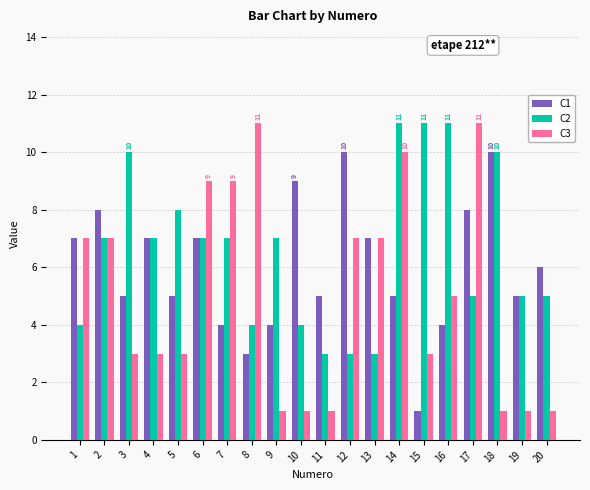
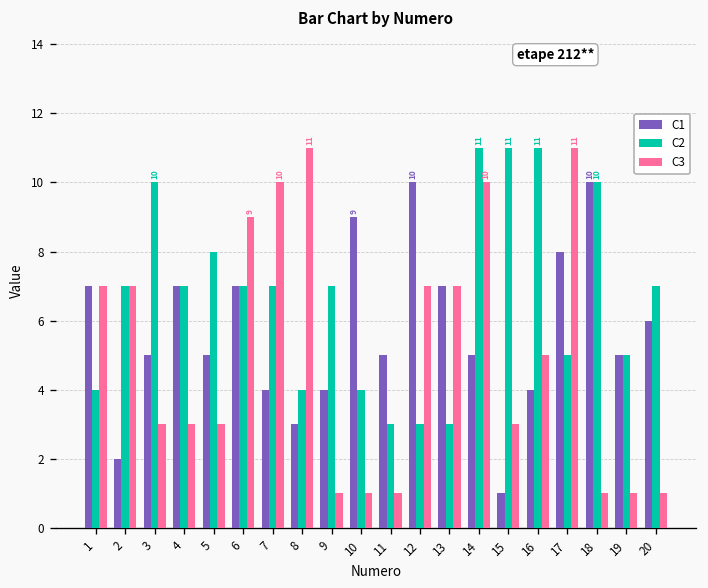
C1, 2: 8 -> 2
C3, 7: 9 -> 10
C2, 20: 5 -> 7
